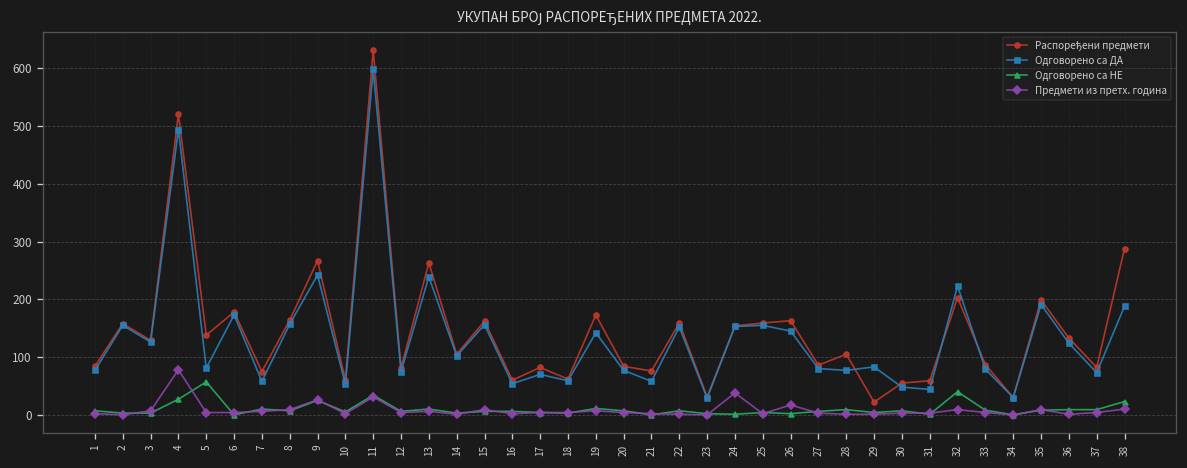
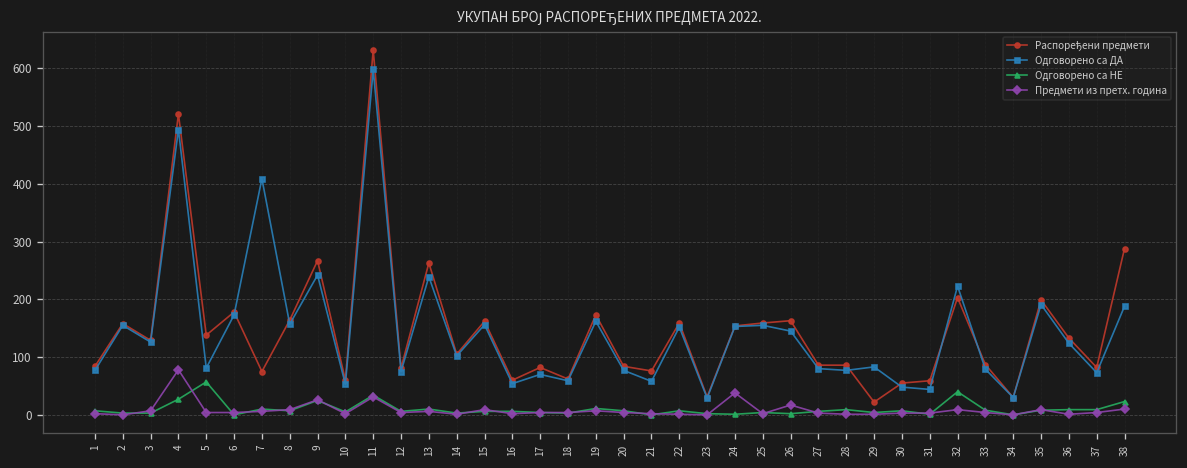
Одговорено са ДА, 7: 60 -> 410
Одговорено са ДА, 19: 140 -> 160
Распоређени предмети, 28: 110 -> 90
